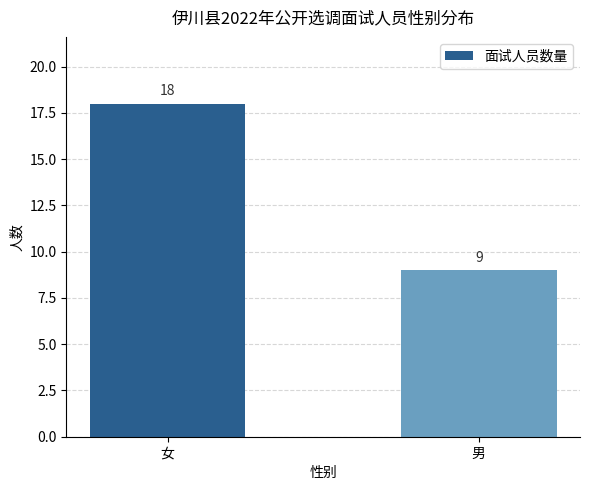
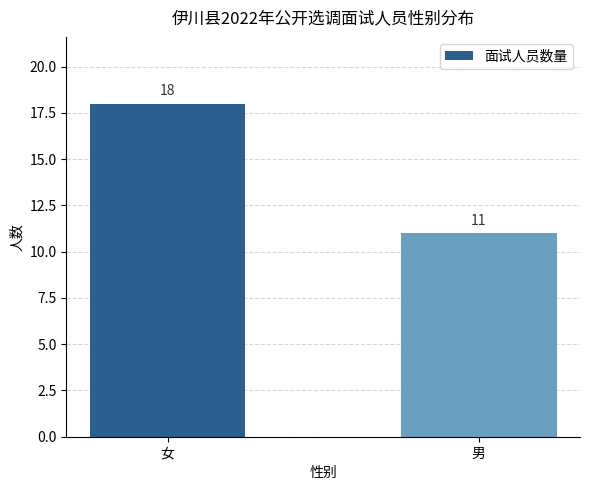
男: 9 -> 11
